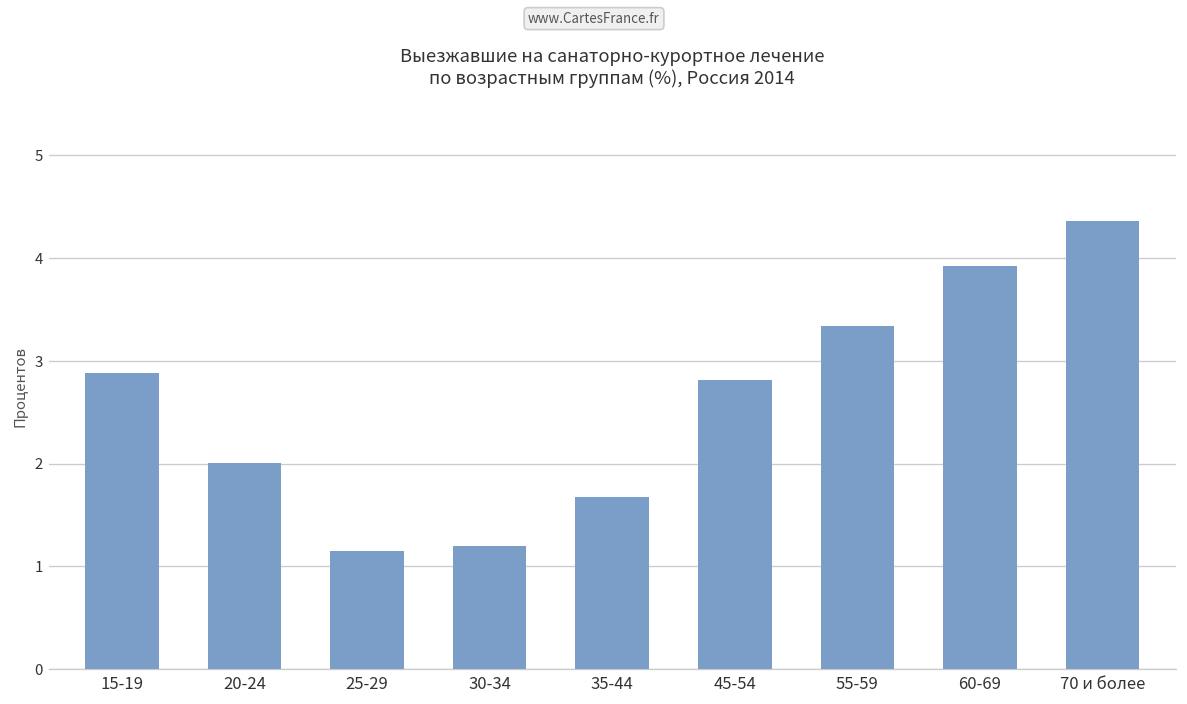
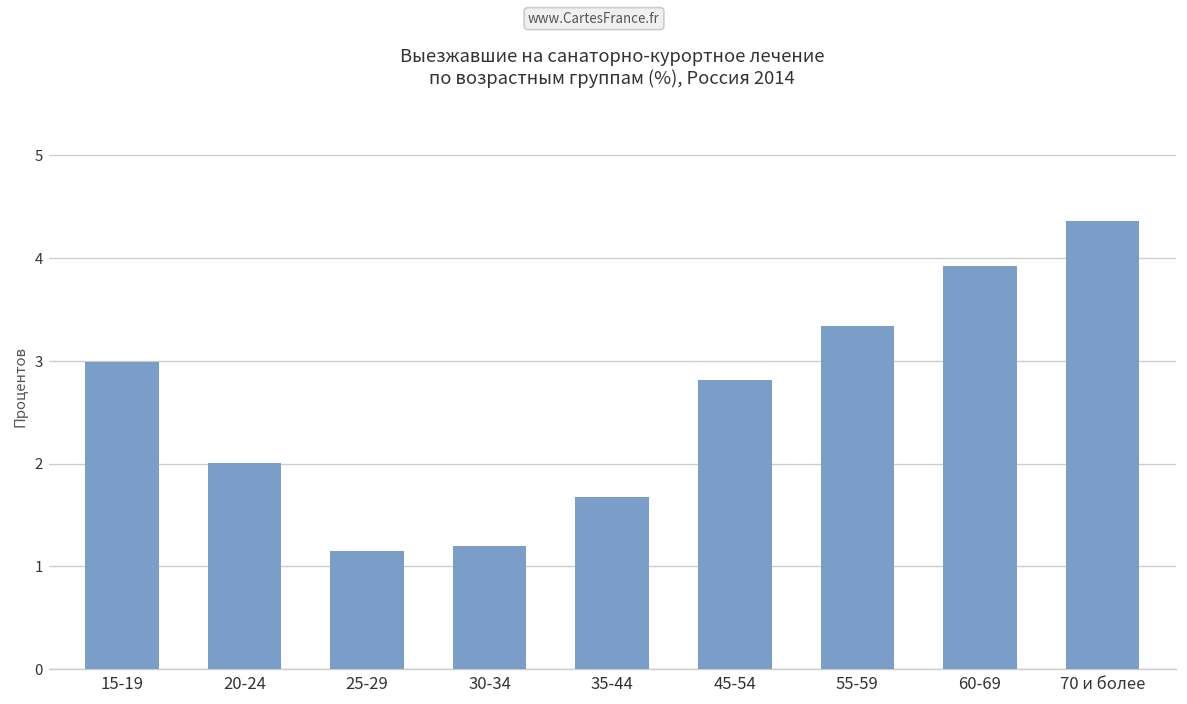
15-19: 2.9 -> 3.0
